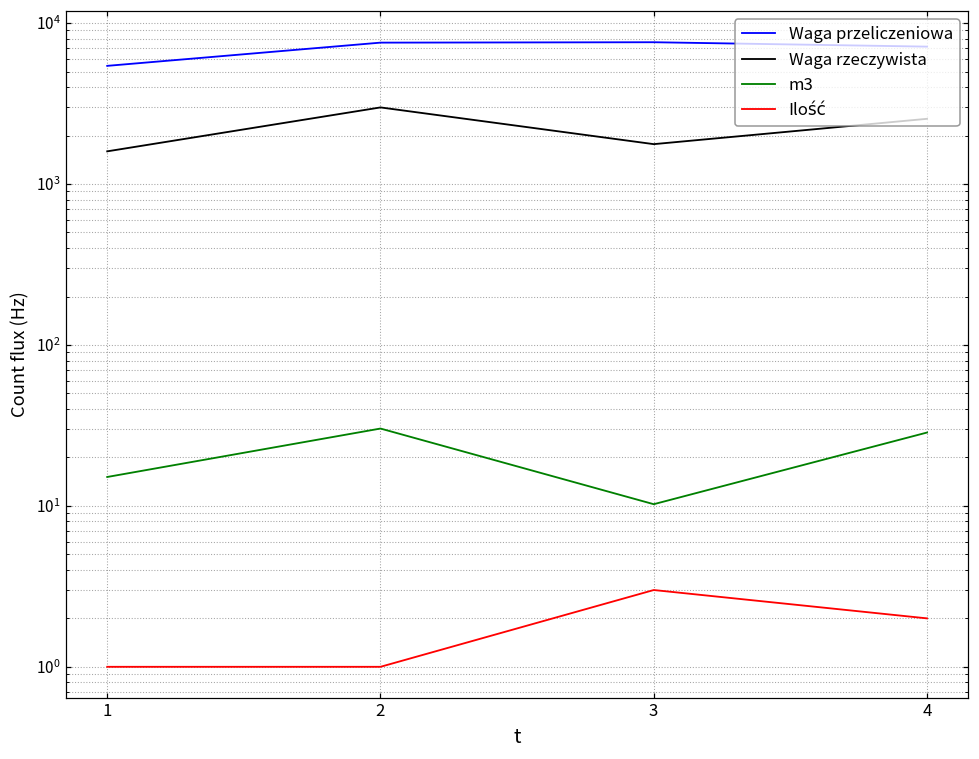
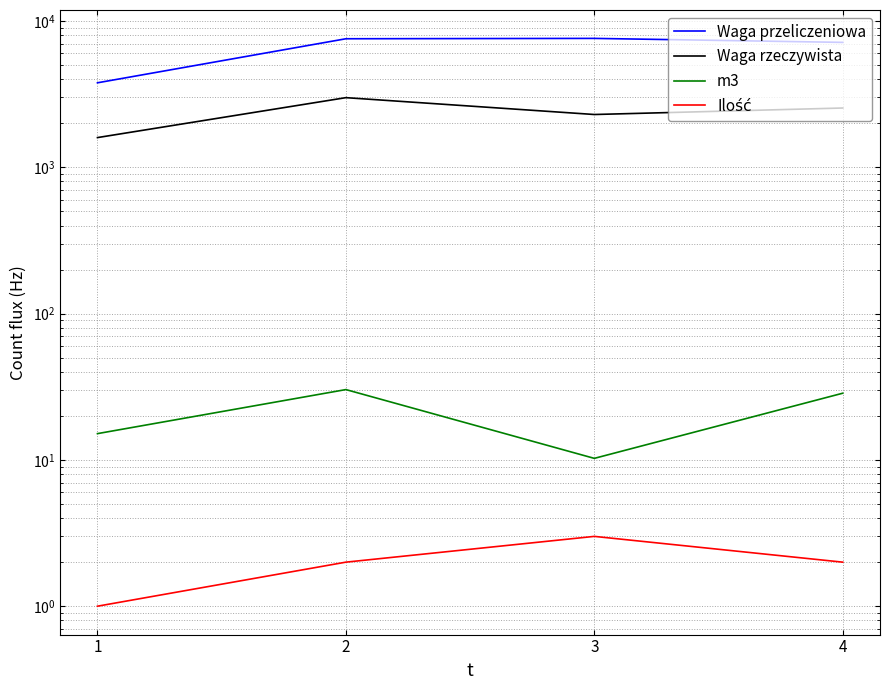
Waga przeliczeniowa, 1: 5400 -> 3800
Ilość, 2: 1 -> 2
Waga rzeczywista, 3: 1800 -> 2300
